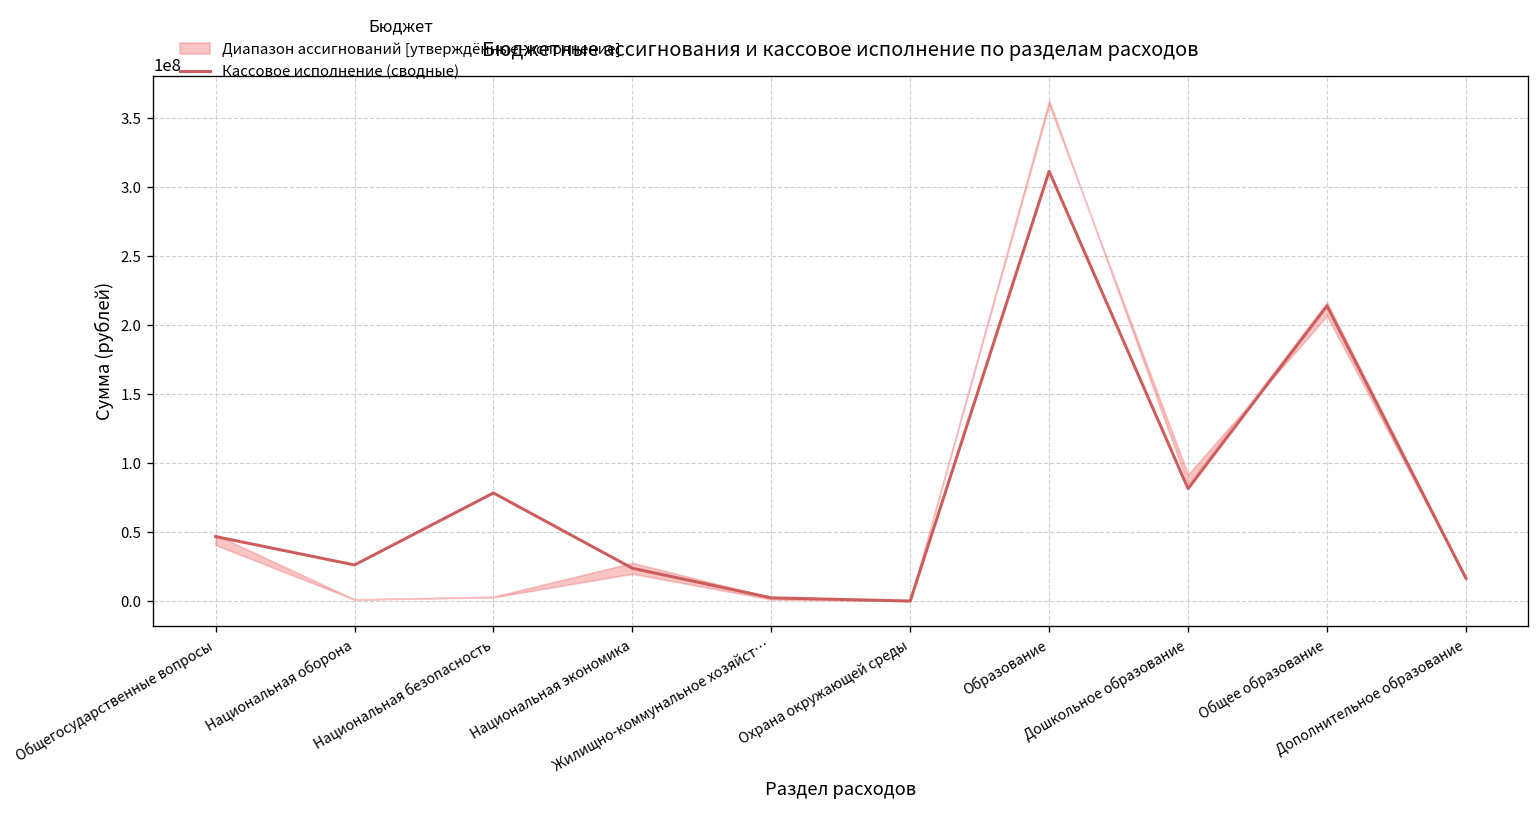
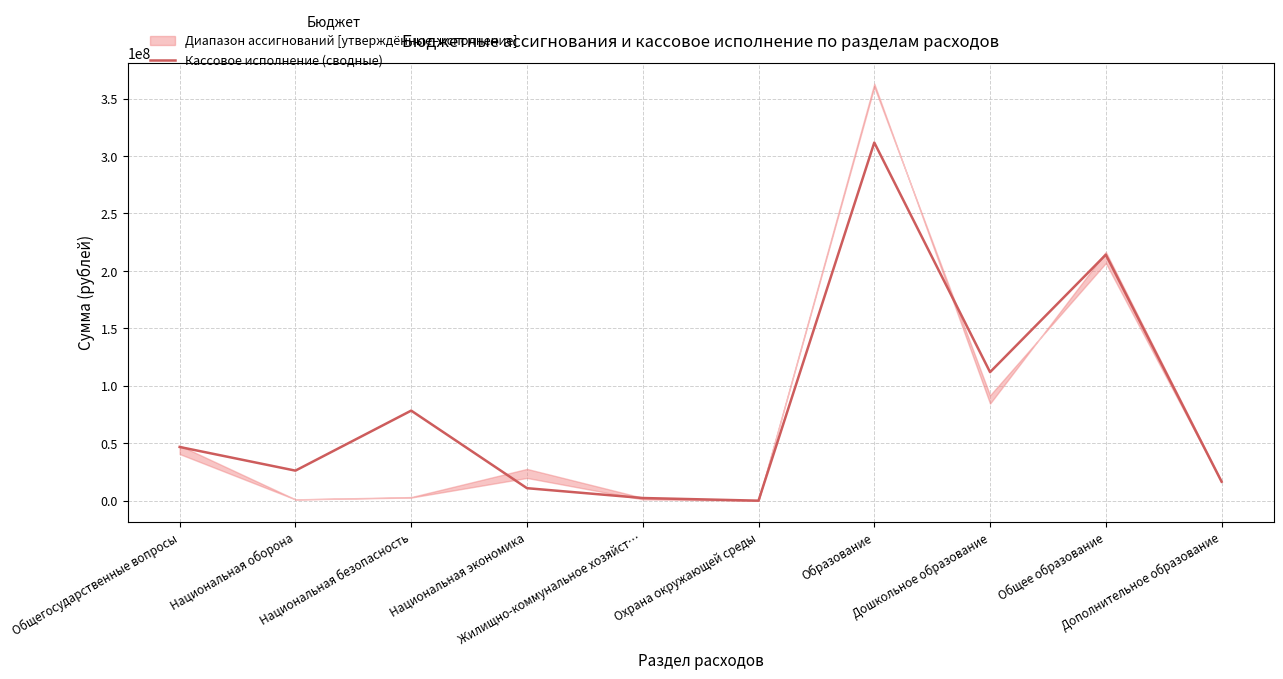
Кассовое исполнение (сводные), Национальная экономика: 24000000 -> 11000000
Кассовое исполнение (сводные), Дошкольное образование: 82000000 -> 112000000
